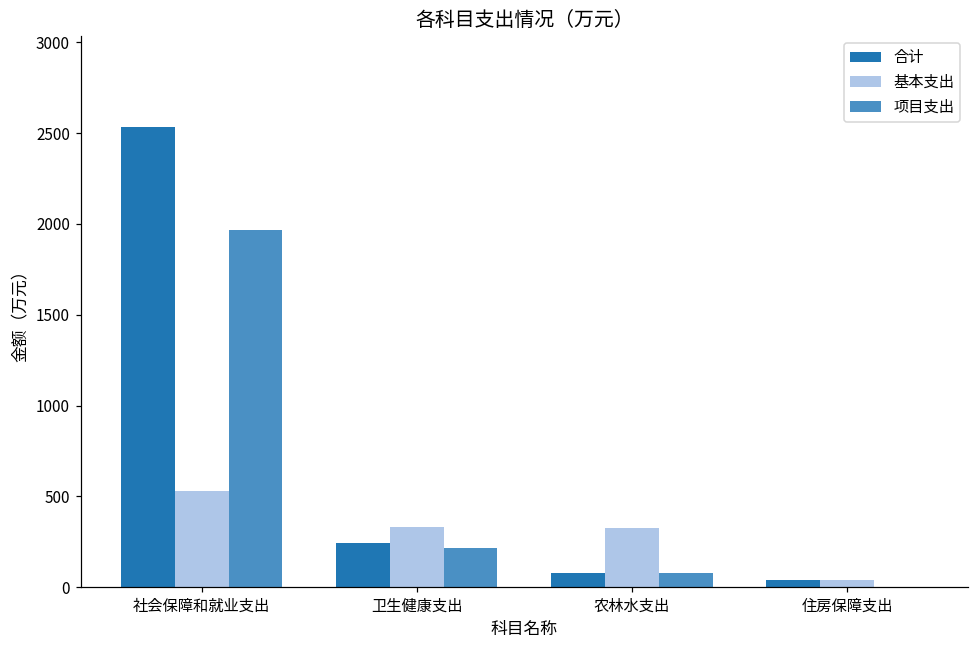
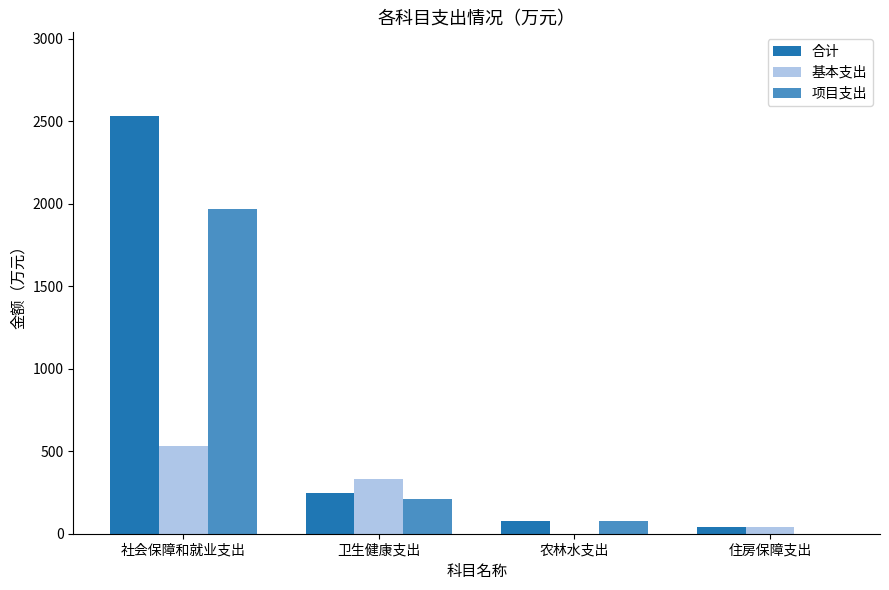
基本支出, 农林水支出: 320 -> 0
